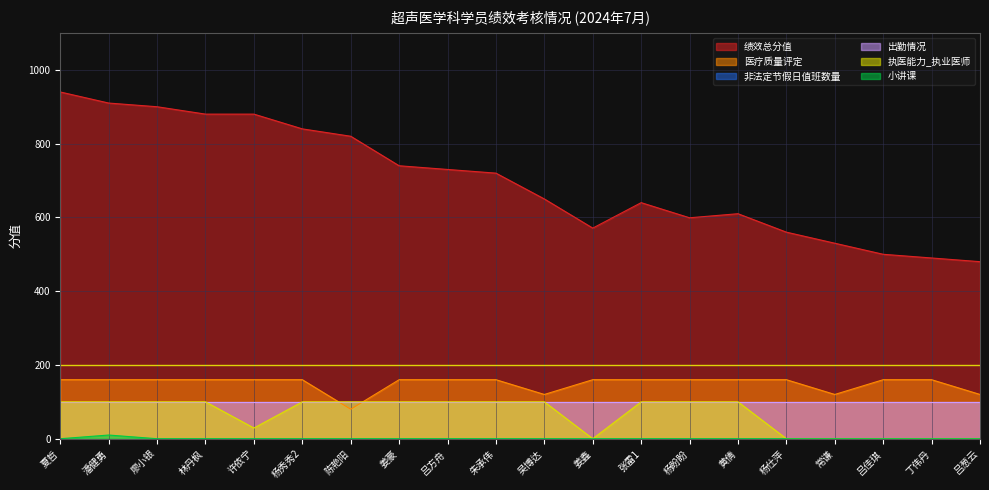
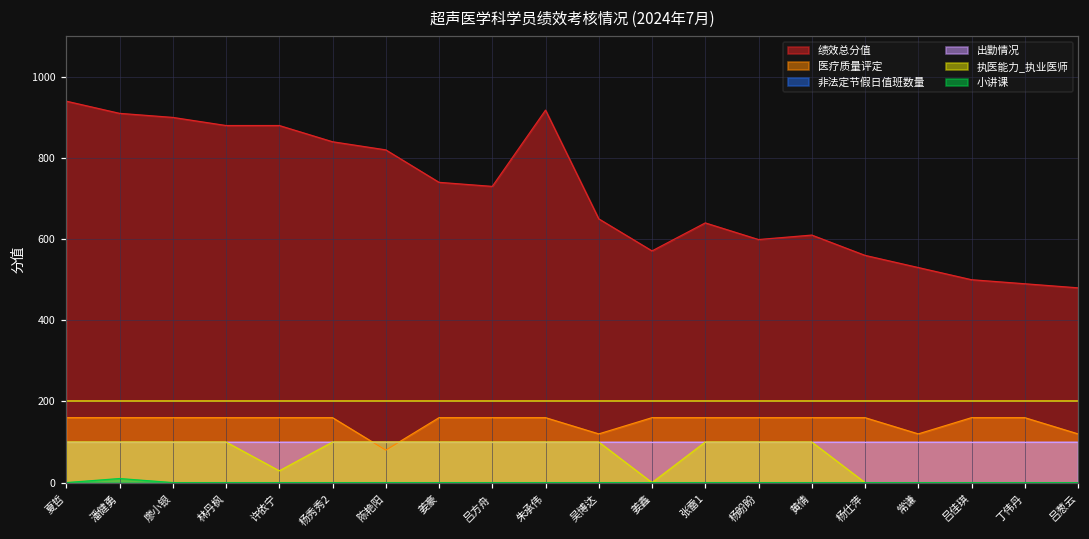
绩效总分值, 朱承伟: 720 -> 920
